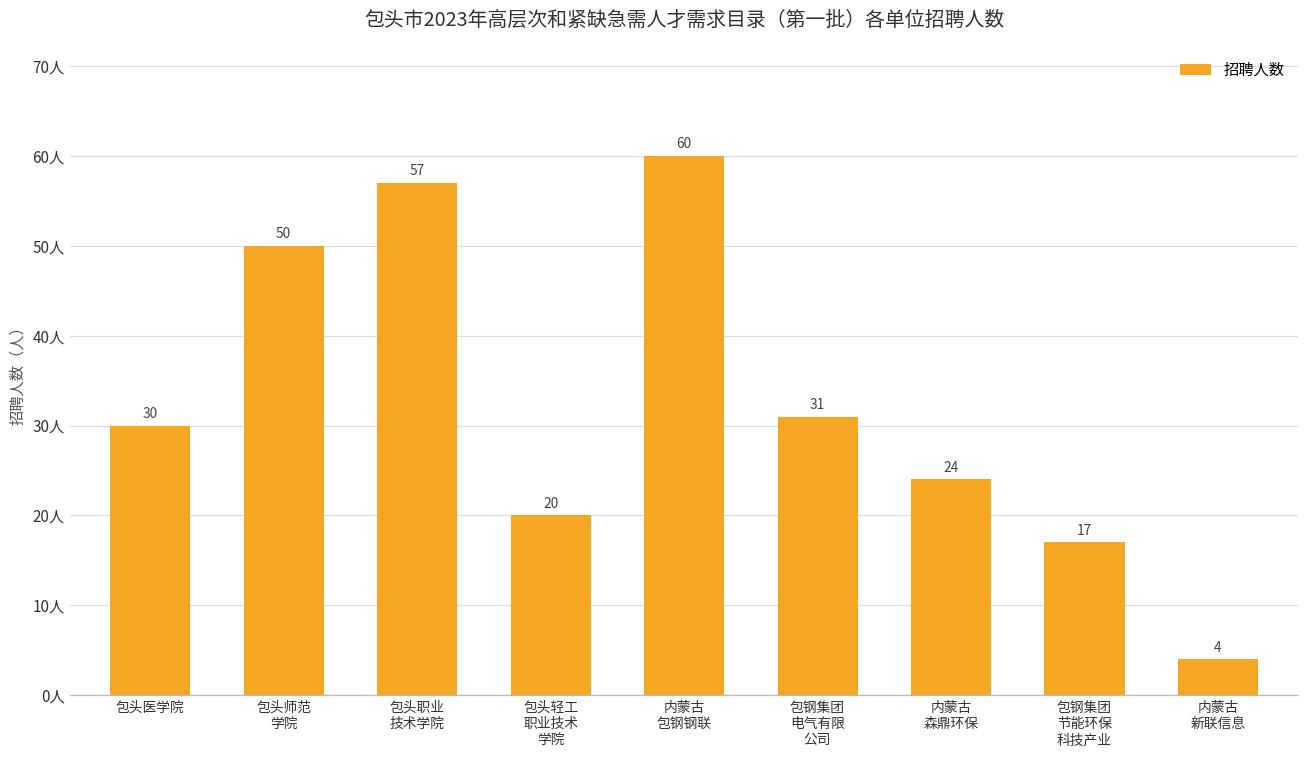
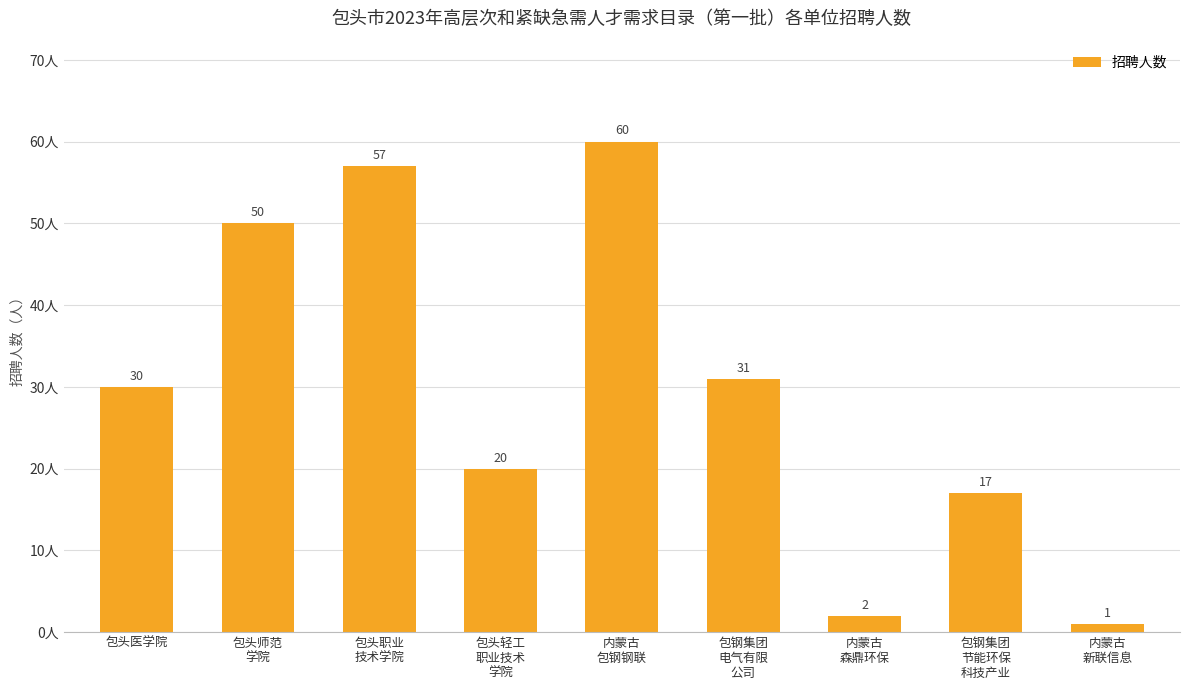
内蒙古 森鼎环保: 24 -> 2
内蒙古 新联信息: 4 -> 1
